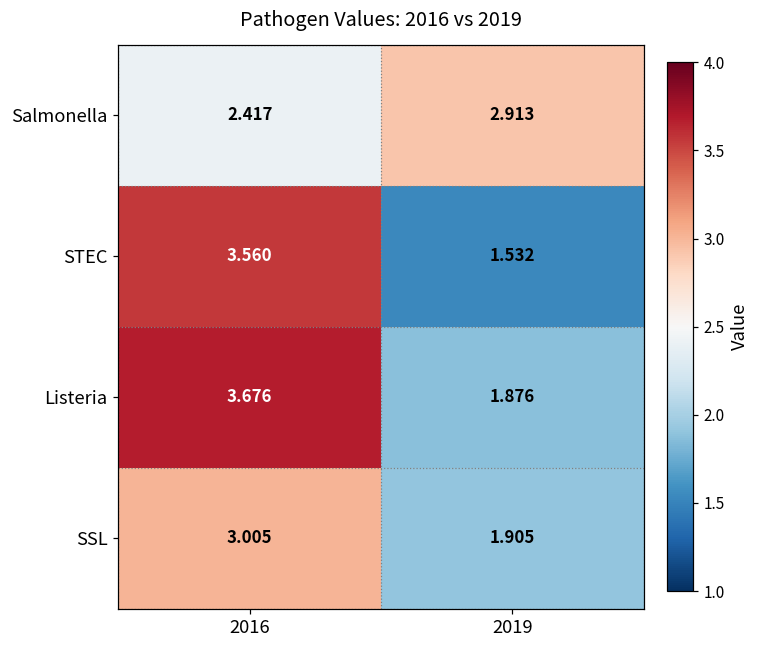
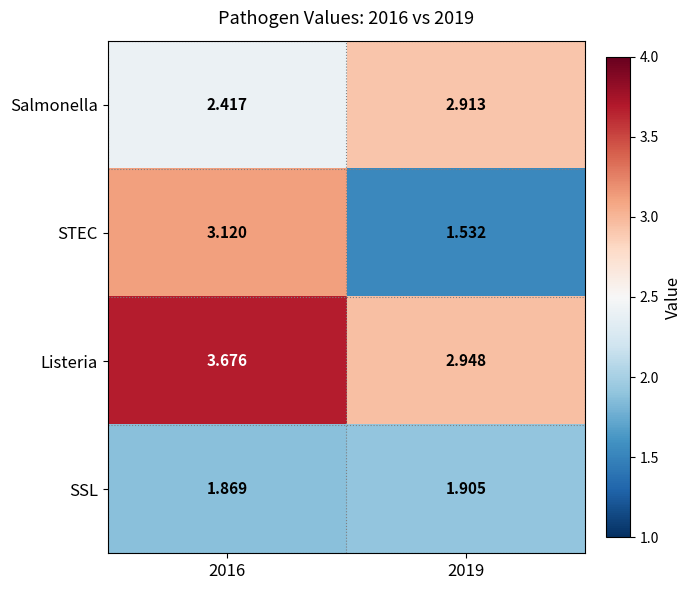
STEC, 2016: 3.560 -> 3.120
Listeria, 2019: 1.876 -> 2.948
SSL, 2016: 3.005 -> 1.869
